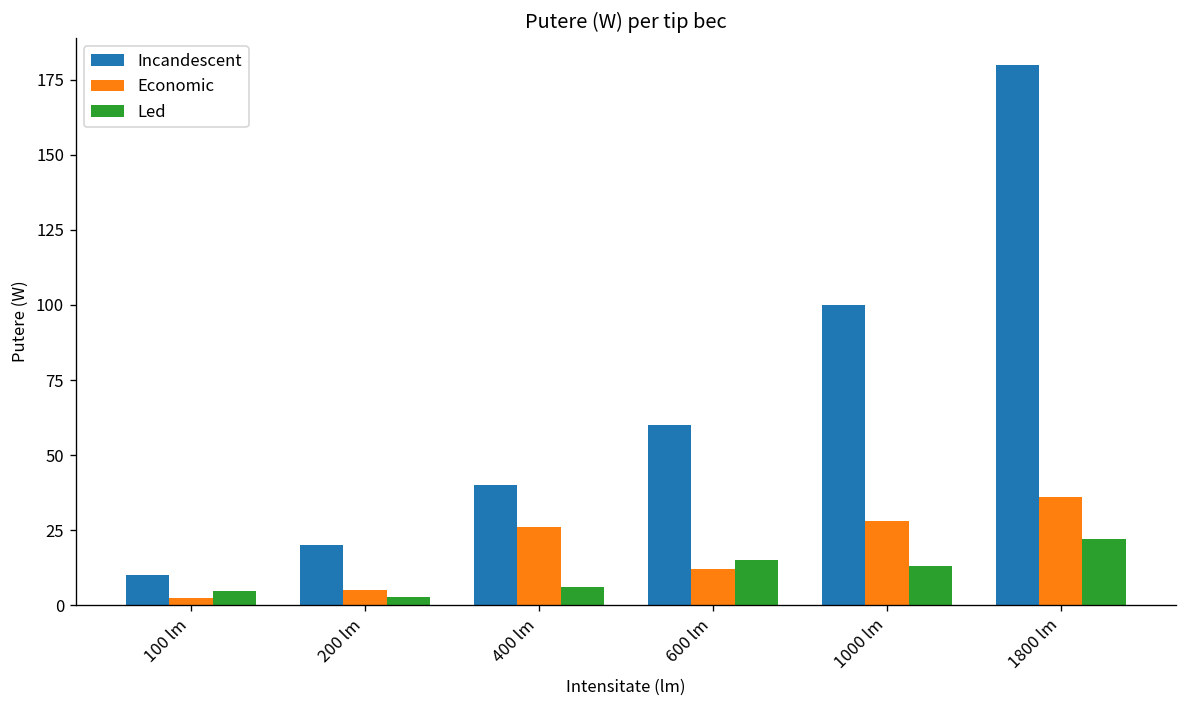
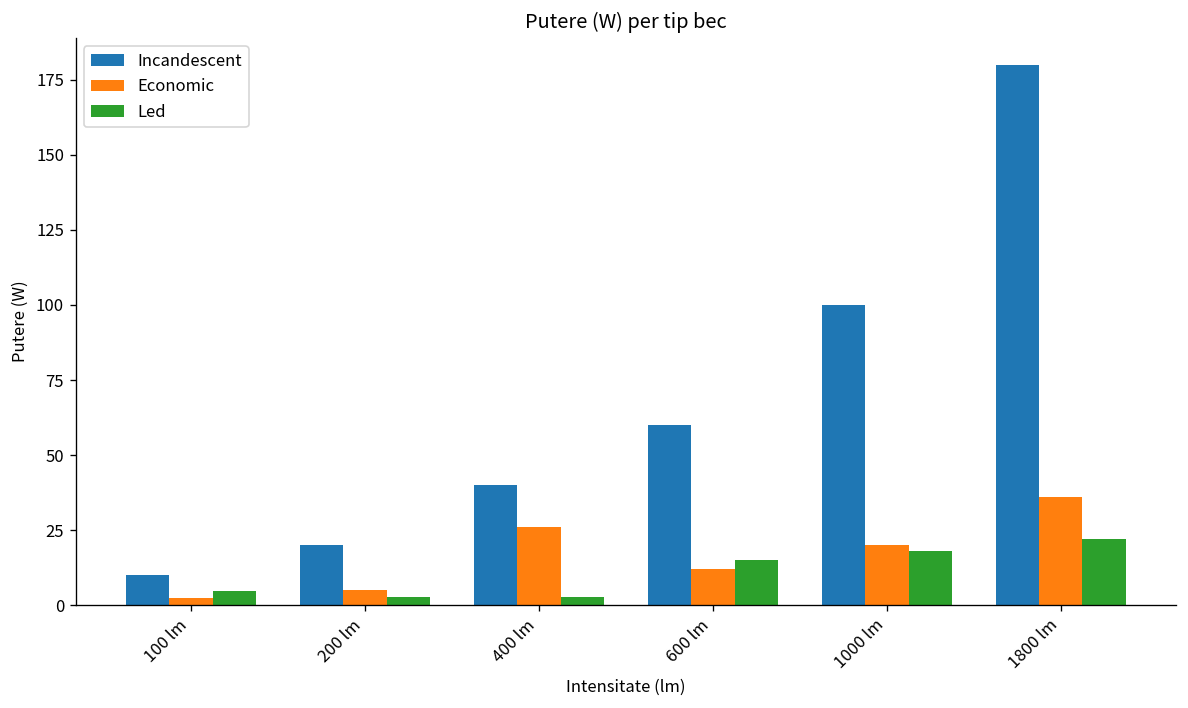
Led, 400 lm: 6 -> 3
Economic, 1000 lm: 28 -> 20
Led, 1000 lm: 13 -> 18
